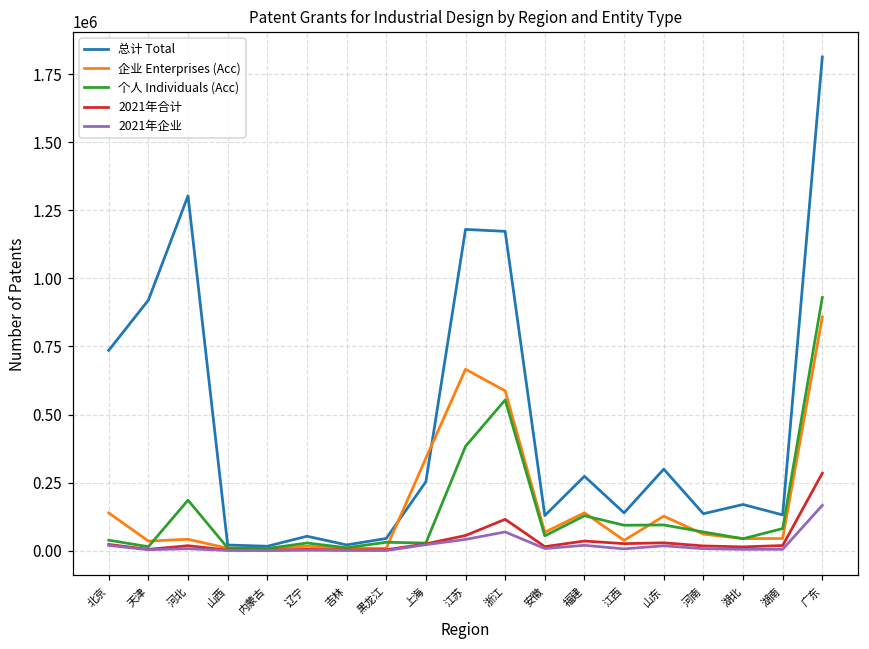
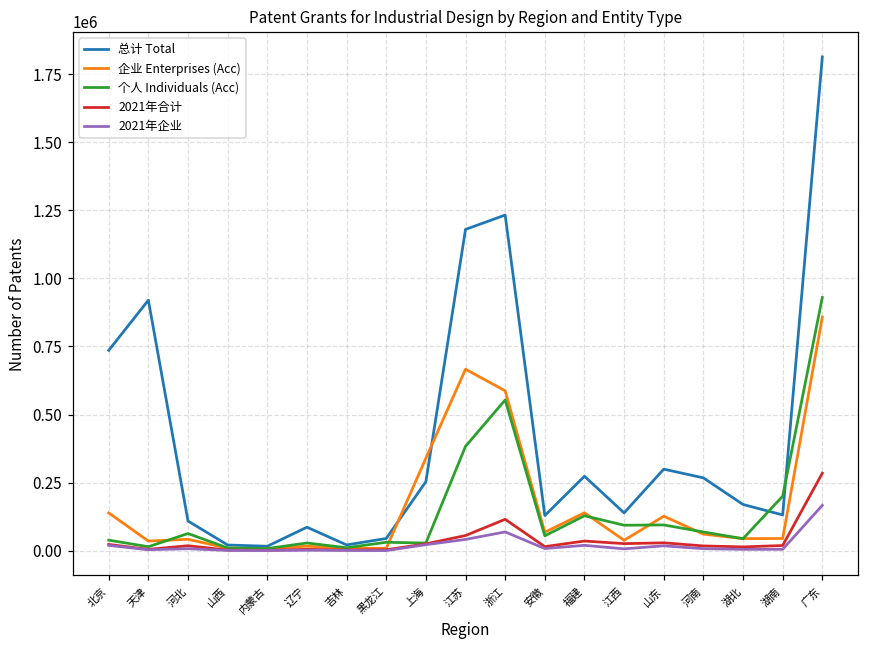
总计 Total, 河北: 1300000 -> 110000
个人 Individuals (Acc), 河北: 190000 -> 60000
总计 Total, 辽宁: 50000 -> 90000
总计 Total, 浙江: 1170000 -> 1230000
总计 Total, 河南: 140000 -> 270000
个人 Individuals (Acc), 湖南: 80000 -> 200000
